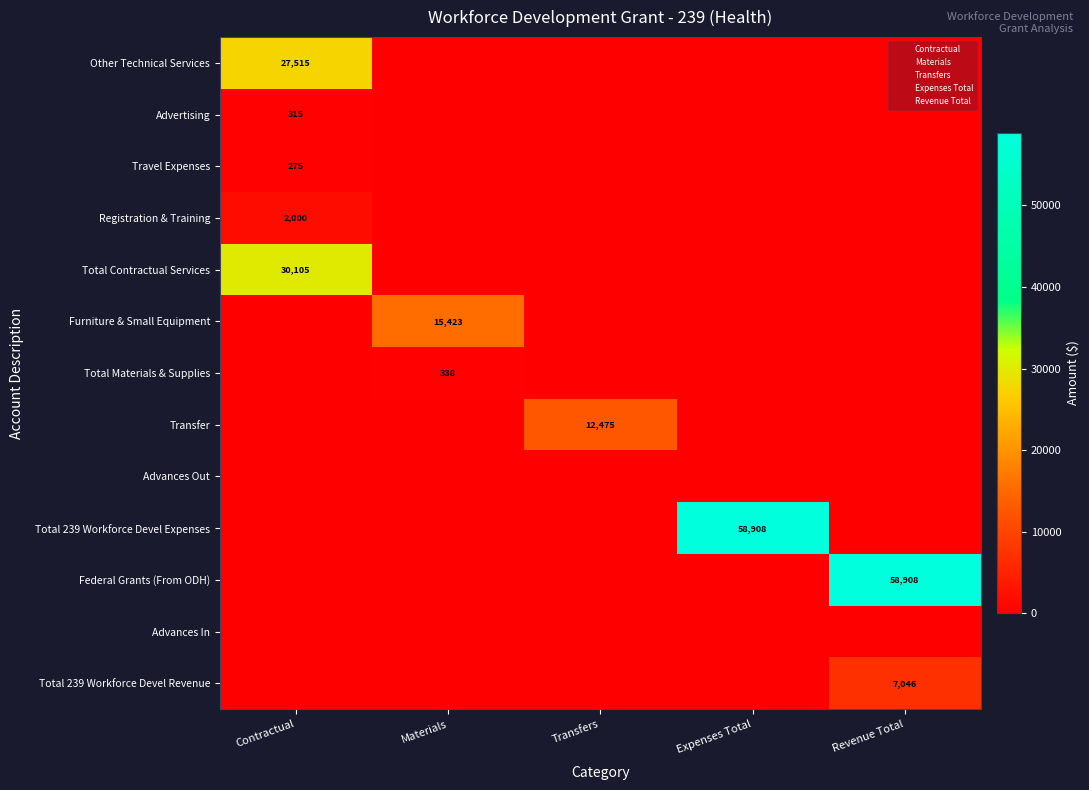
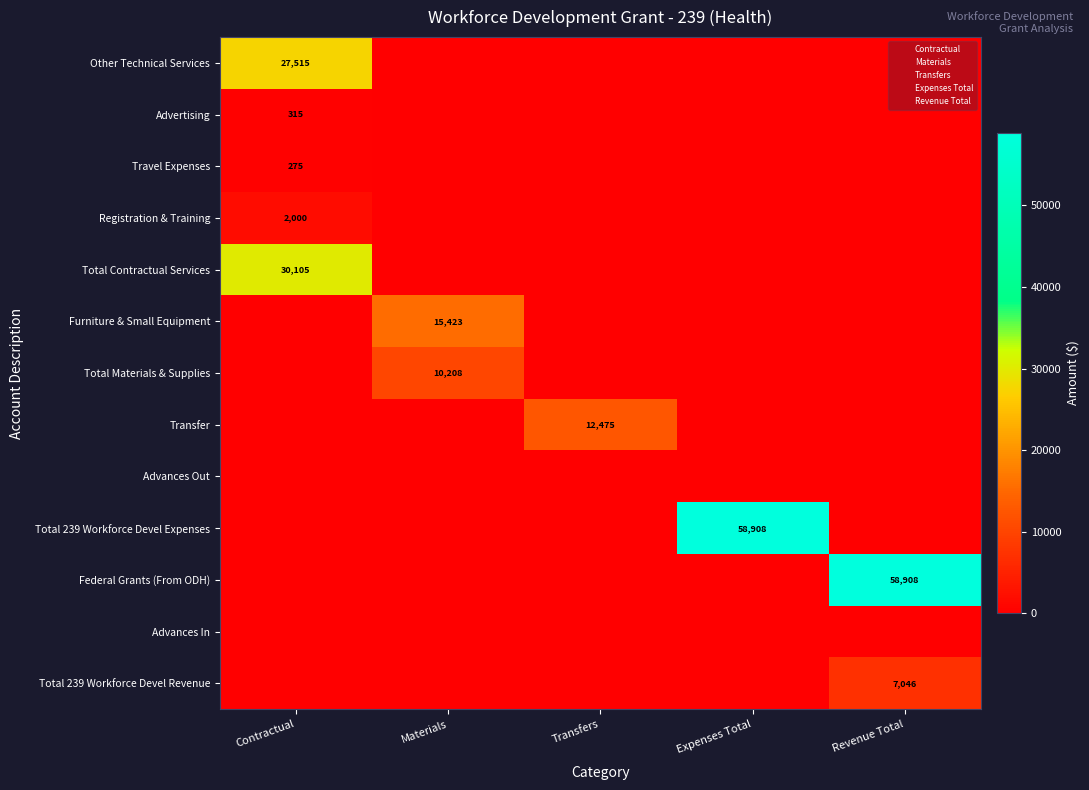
Total Materials & Supplies, Materials: 338 -> 10,208
